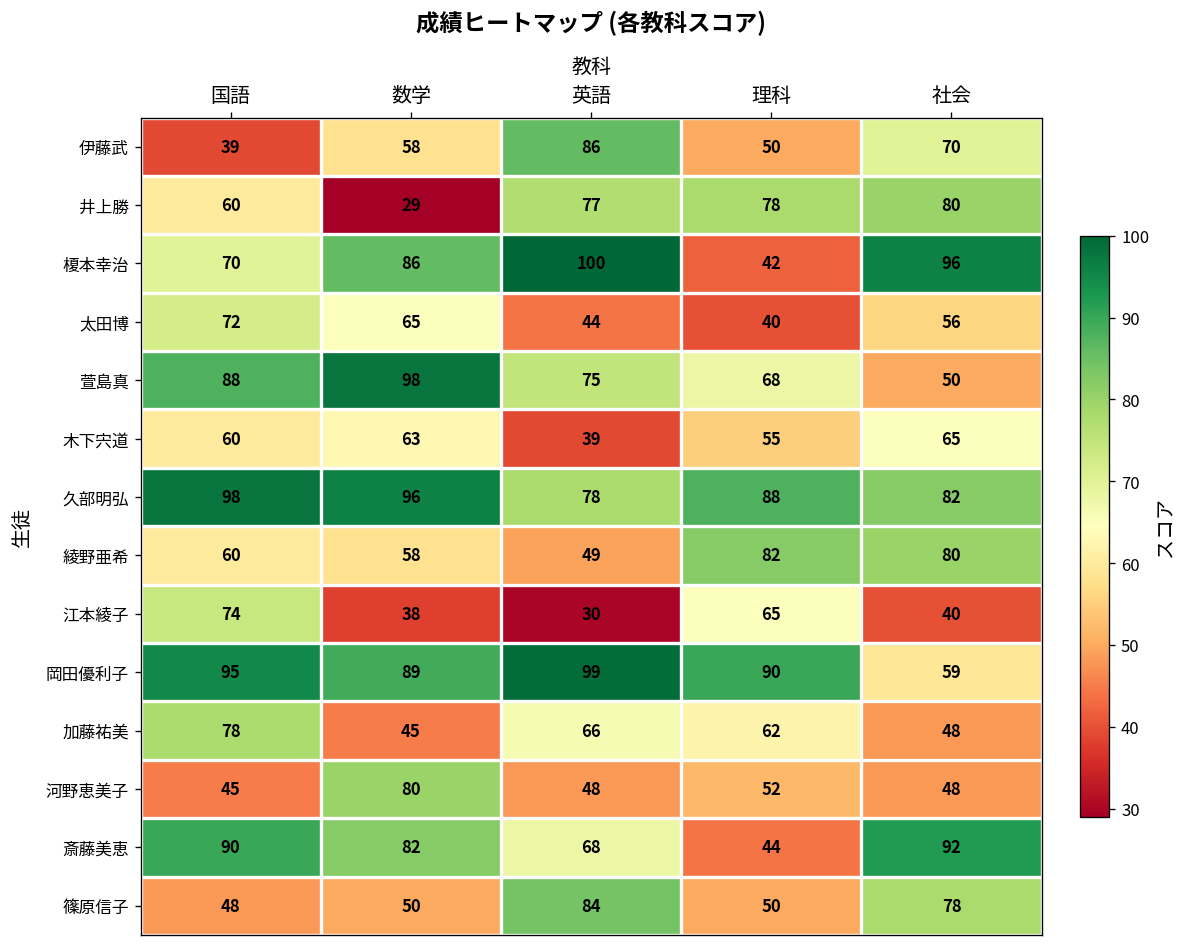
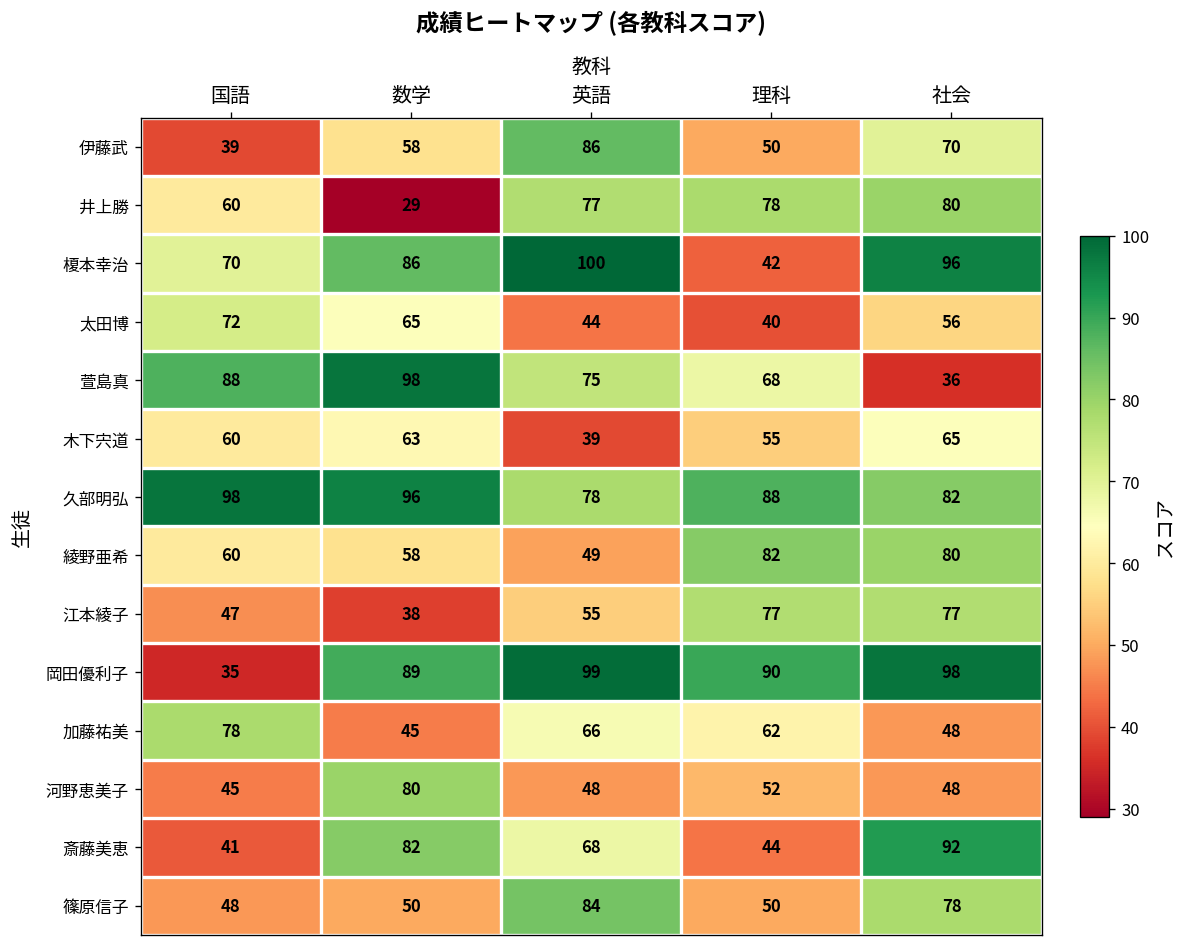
萱島真, 社会: 50 -> 36
江本綾子, 国語: 74 -> 47
江本綾子, 英語: 30 -> 55
江本綾子, 理科: 65 -> 77
江本綾子, 社会: 40 -> 77
岡田優利子, 国語: 95 -> 35
岡田優利子, 社会: 59 -> 98
斎藤美恵, 国語: 90 -> 41
